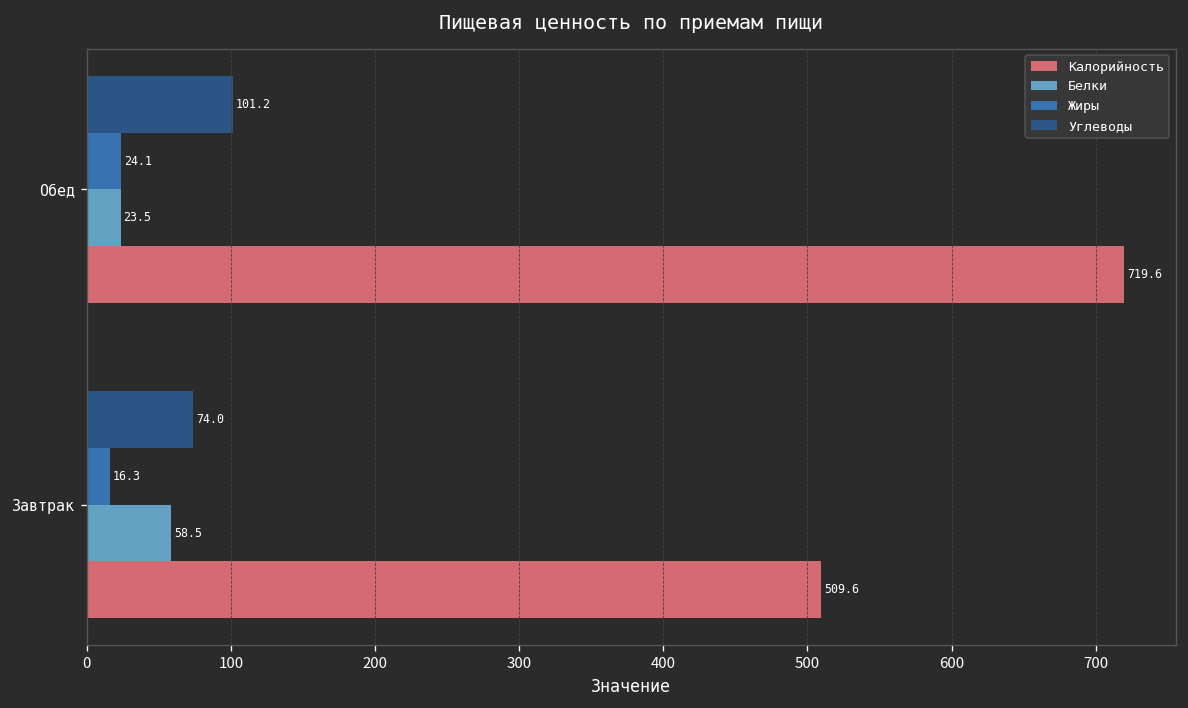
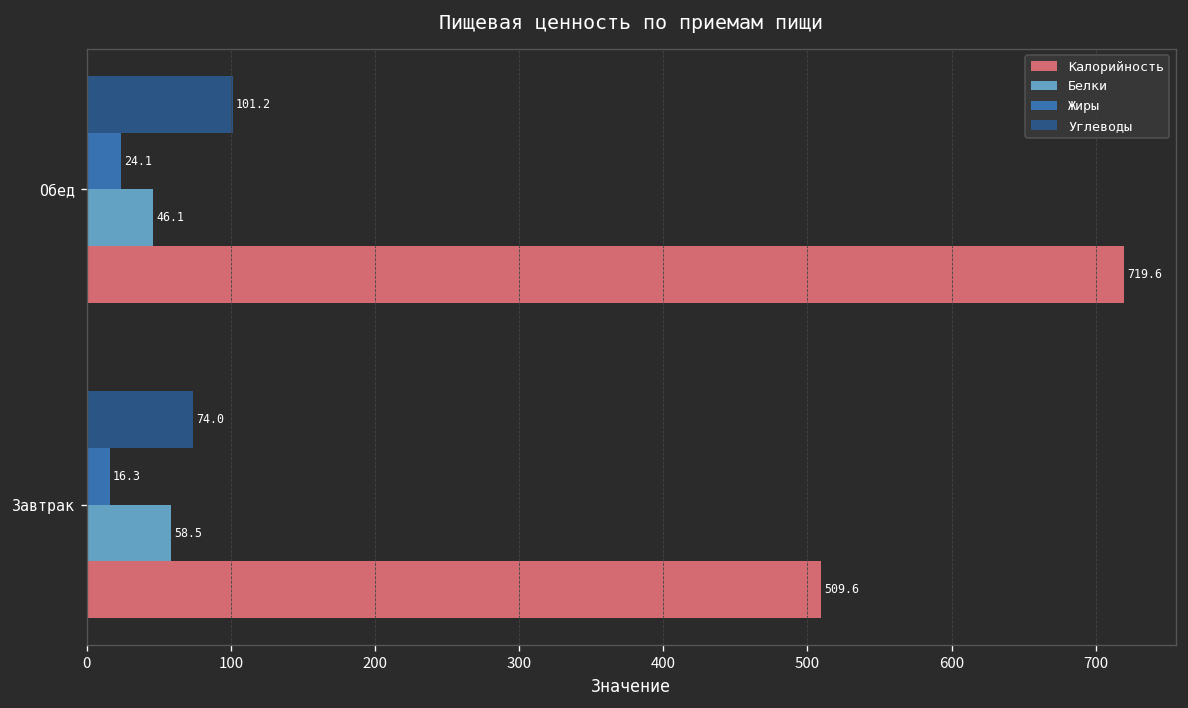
Белки, Обед: 23.5 -> 46.1
